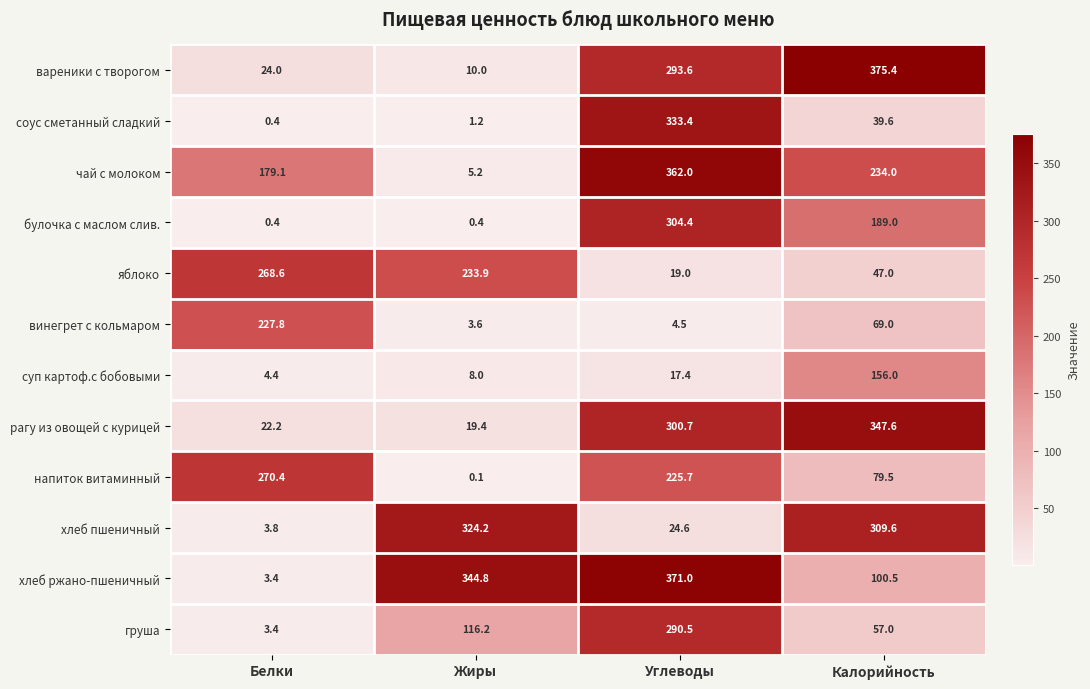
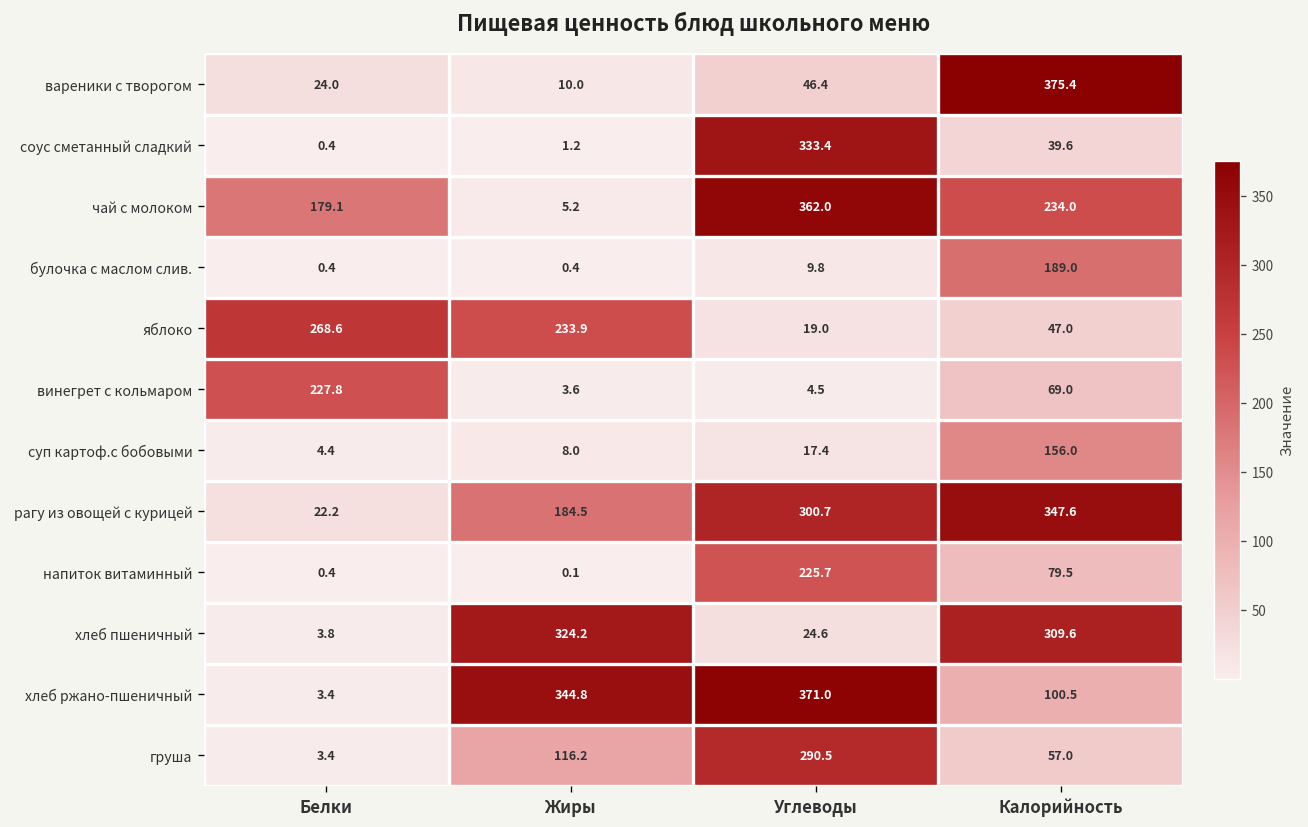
вареники с творогом, Углеводы: 293.6 -> 46.4
булочка с маслом слив., Углеводы: 304.4 -> 9.8
рагу из овощей с курицей, Жиры: 19.4 -> 184.5
напиток витаминный, Белки: 270.4 -> 0.4
